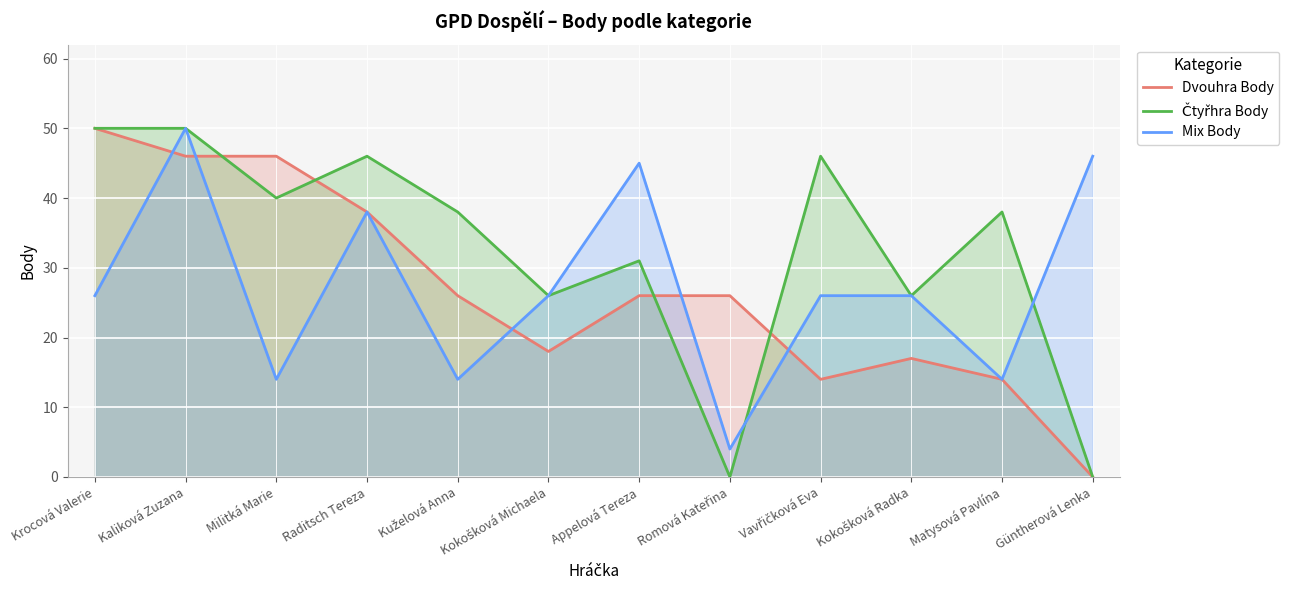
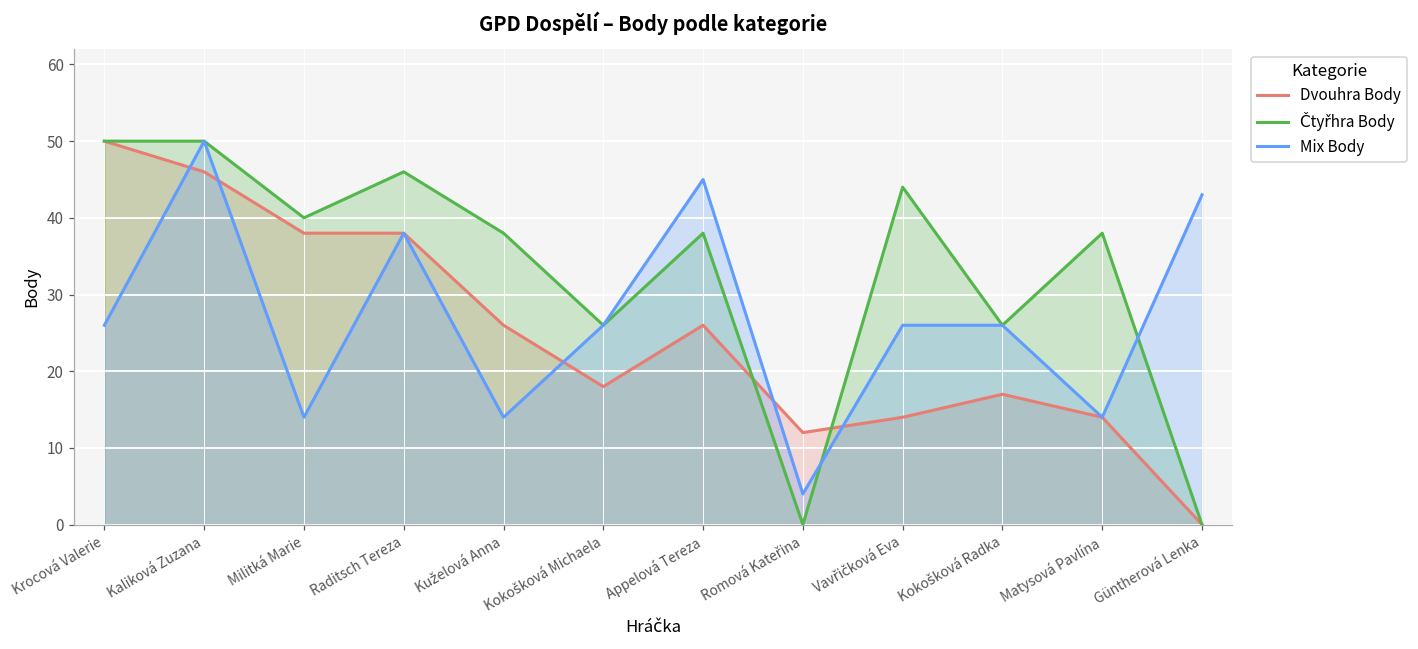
Dvouhra Body, Militká Marie: 46 -> 38
Čtyřhra Body, Appelová Tereza: 31 -> 38
Dvouhra Body, Romová Kateřina: 26 -> 12
Čtyřhra Body, Vavřičková Eva: 46 -> 44
Mix Body, Güntherová Lenka: 46 -> 43
